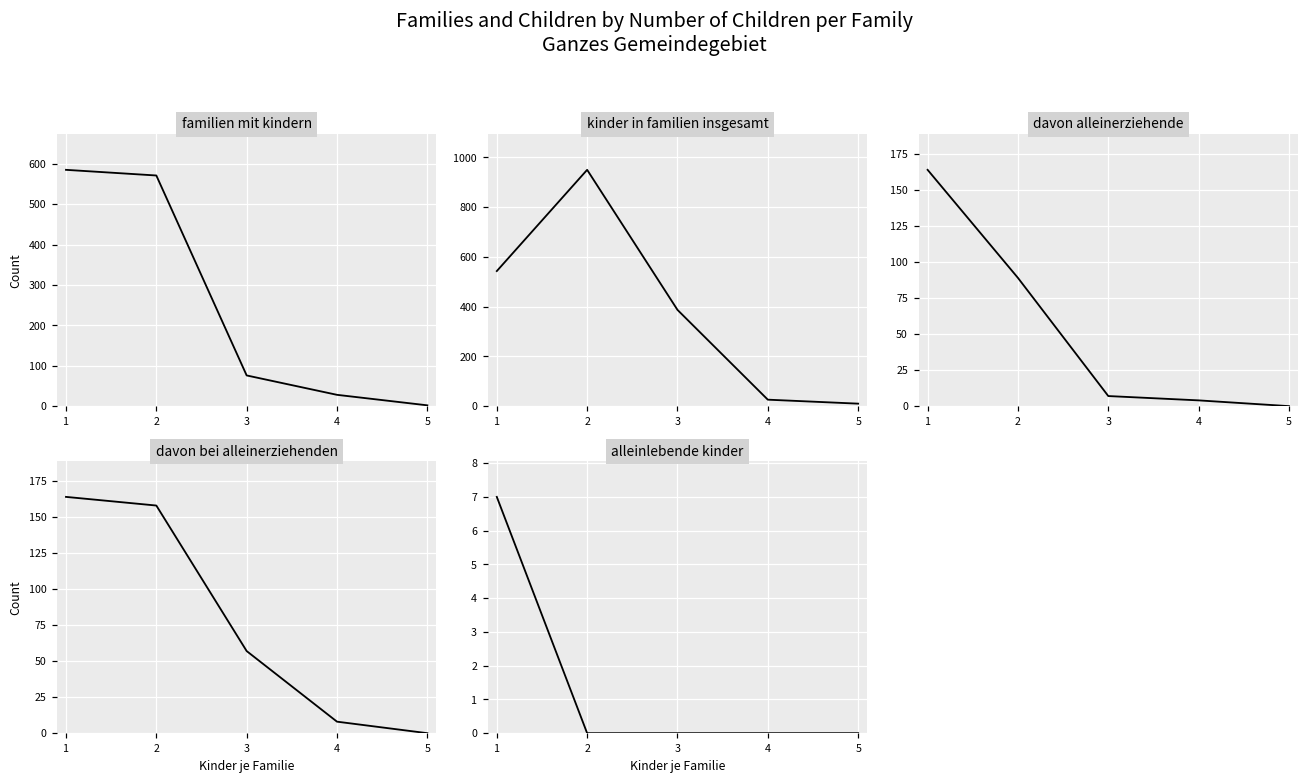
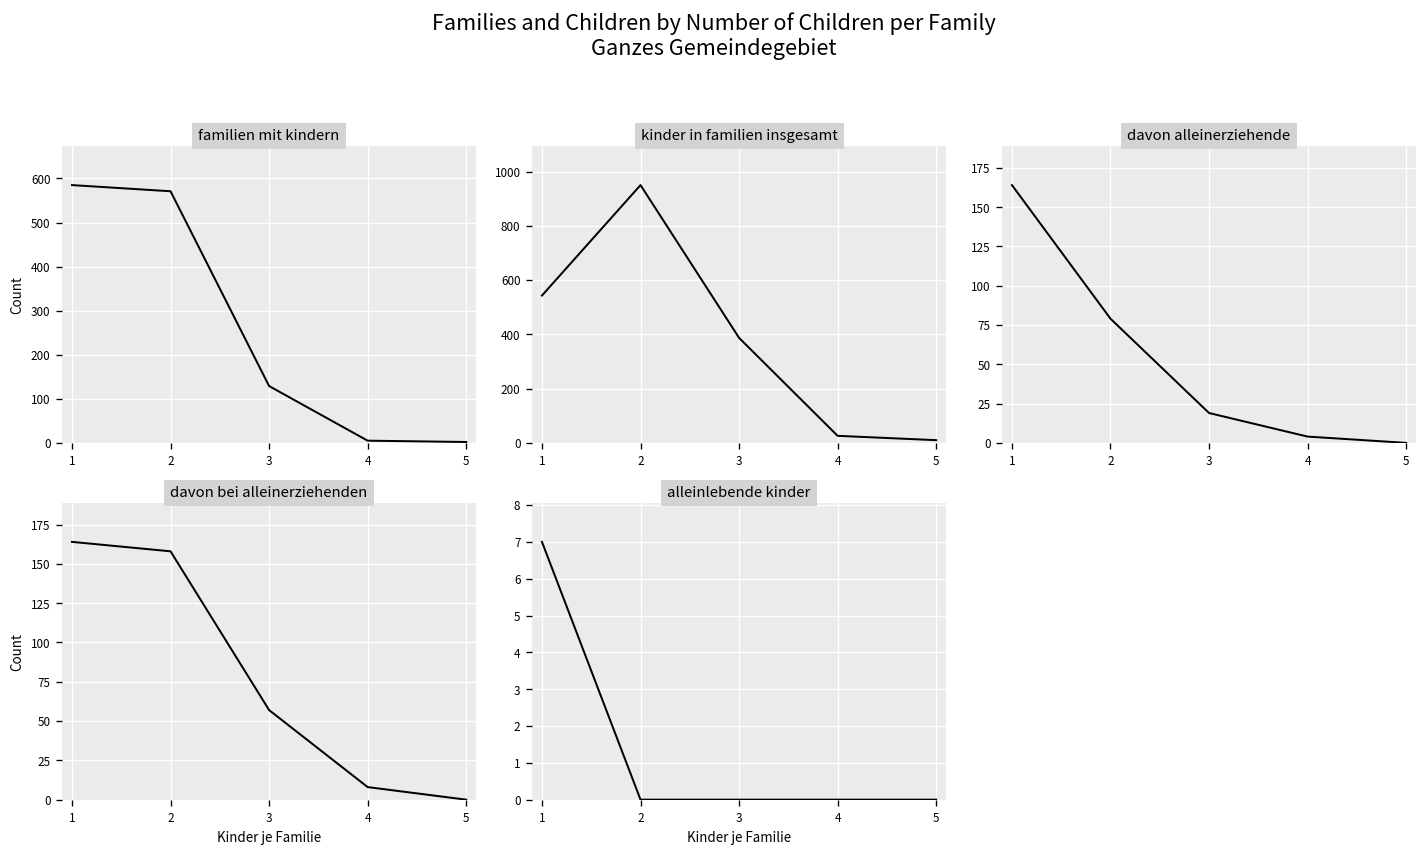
familien mit kindern, 3: 80 -> 130
familien mit kindern, 4: 30 -> 10
davon alleinerziehende, 2: 89 -> 79
davon alleinerziehende, 3: 7 -> 19
